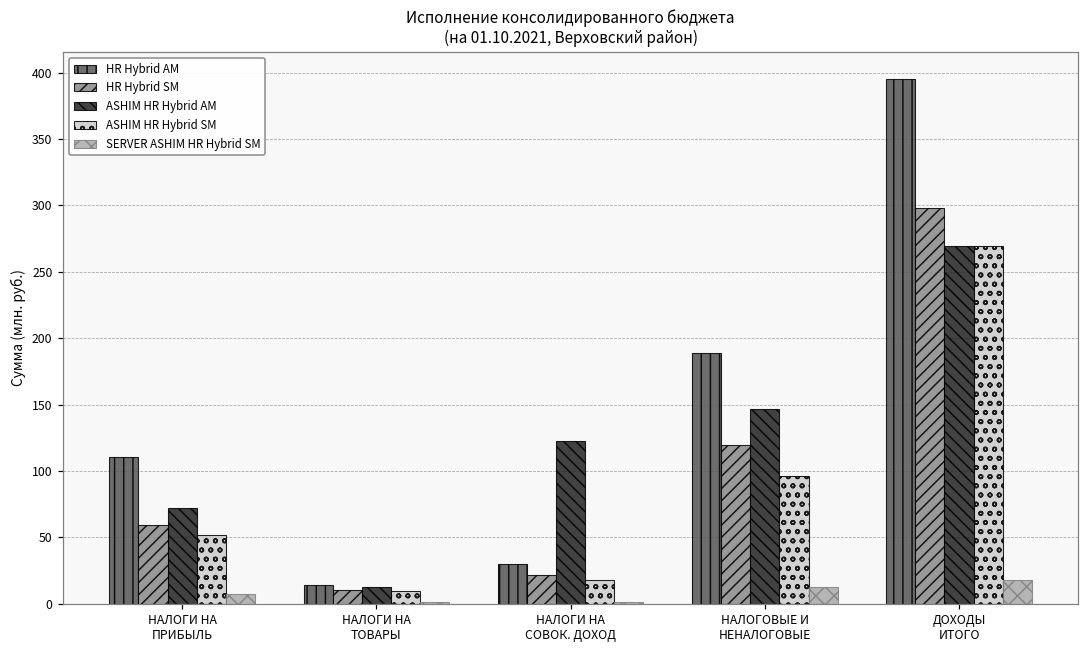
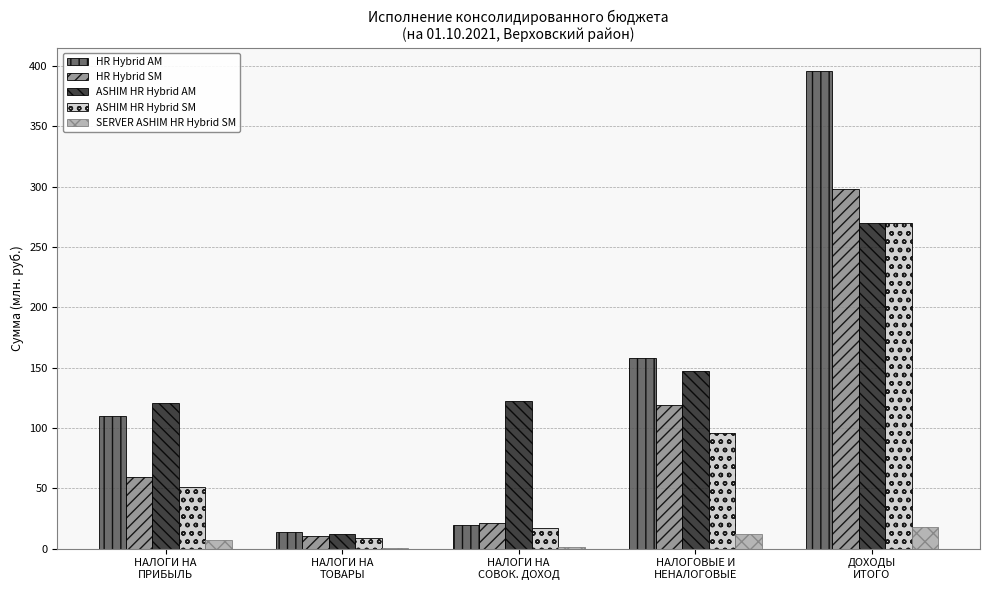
ASHIM HR Hybrid AM, НАЛОГИ НА ПРИБЫЛЬ: 72 -> 121
HR Hybrid AM, НАЛОГИ НА СОВОК. ДОХОД: 30 -> 20
HR Hybrid AM, НАЛОГОВЫЕ И НЕНАЛОГОВЫЕ: 189 -> 158
